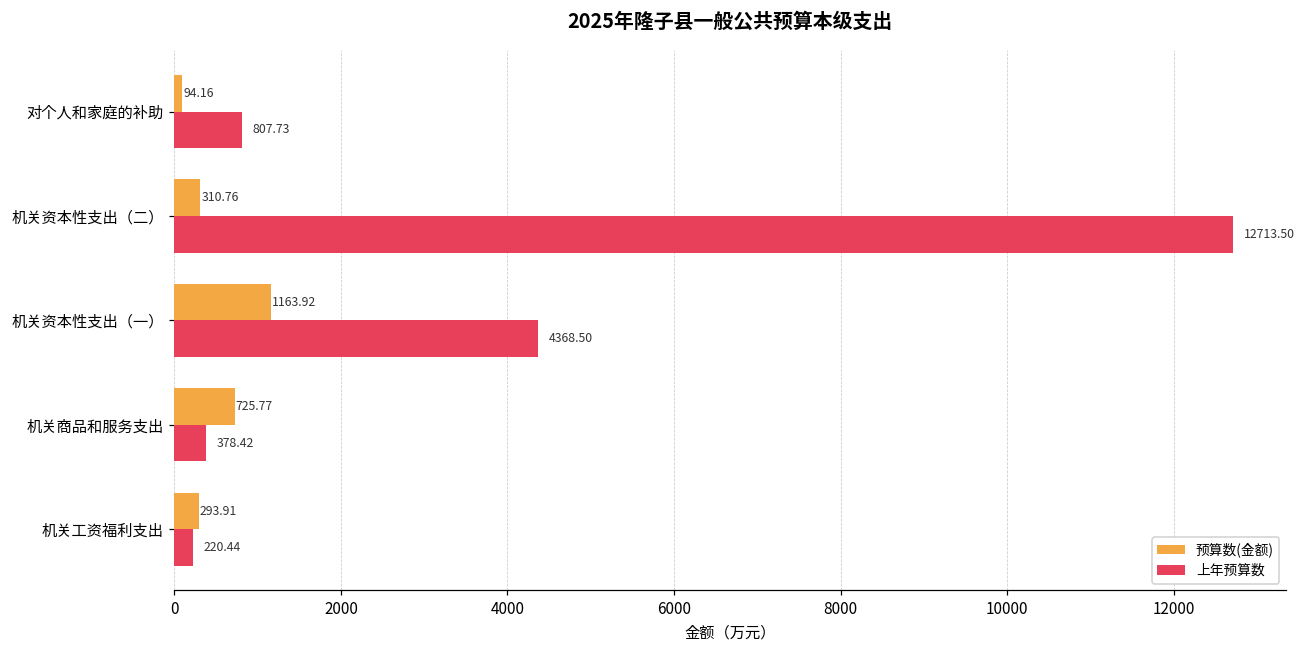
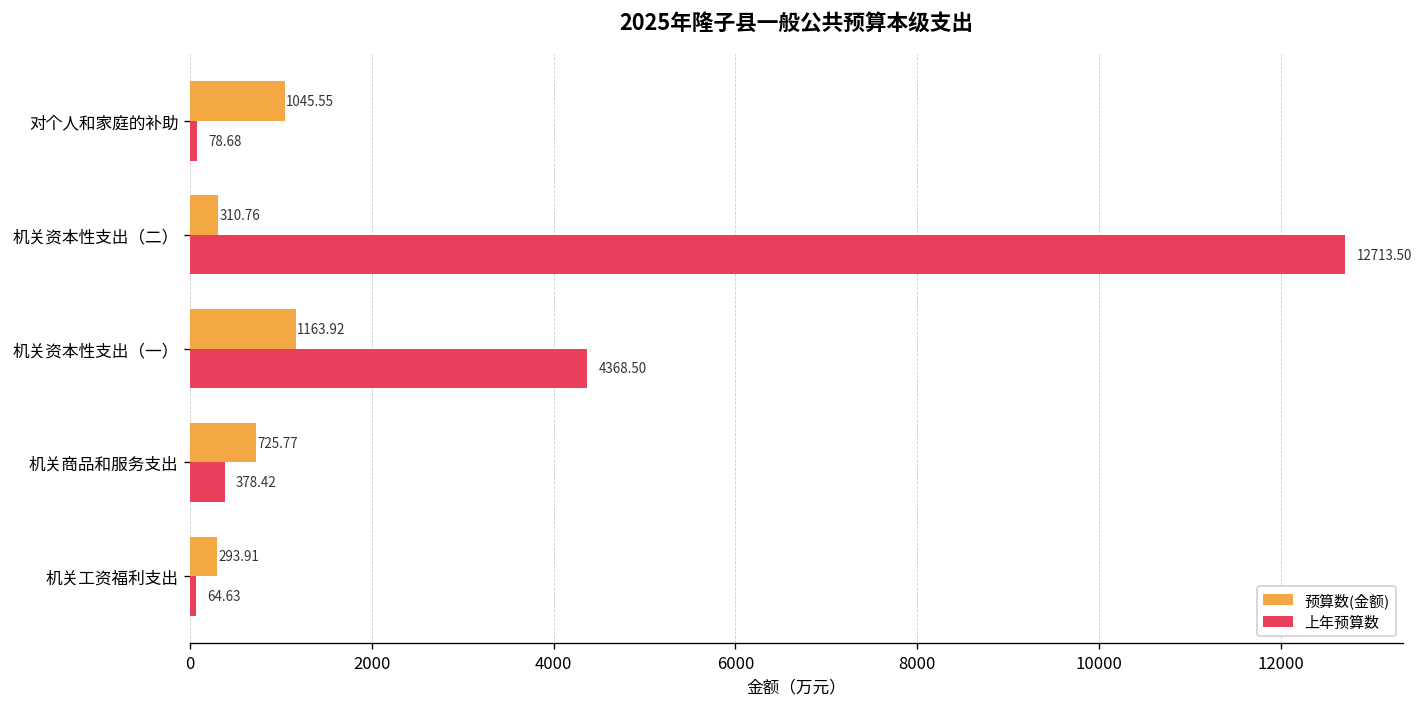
预算数(金额), 对个人和家庭的补助: 94.16 -> 1045.55
上年预算数, 对个人和家庭的补助: 807.73 -> 78.68
上年预算数, 机关工资福利支出: 220.44 -> 64.63
